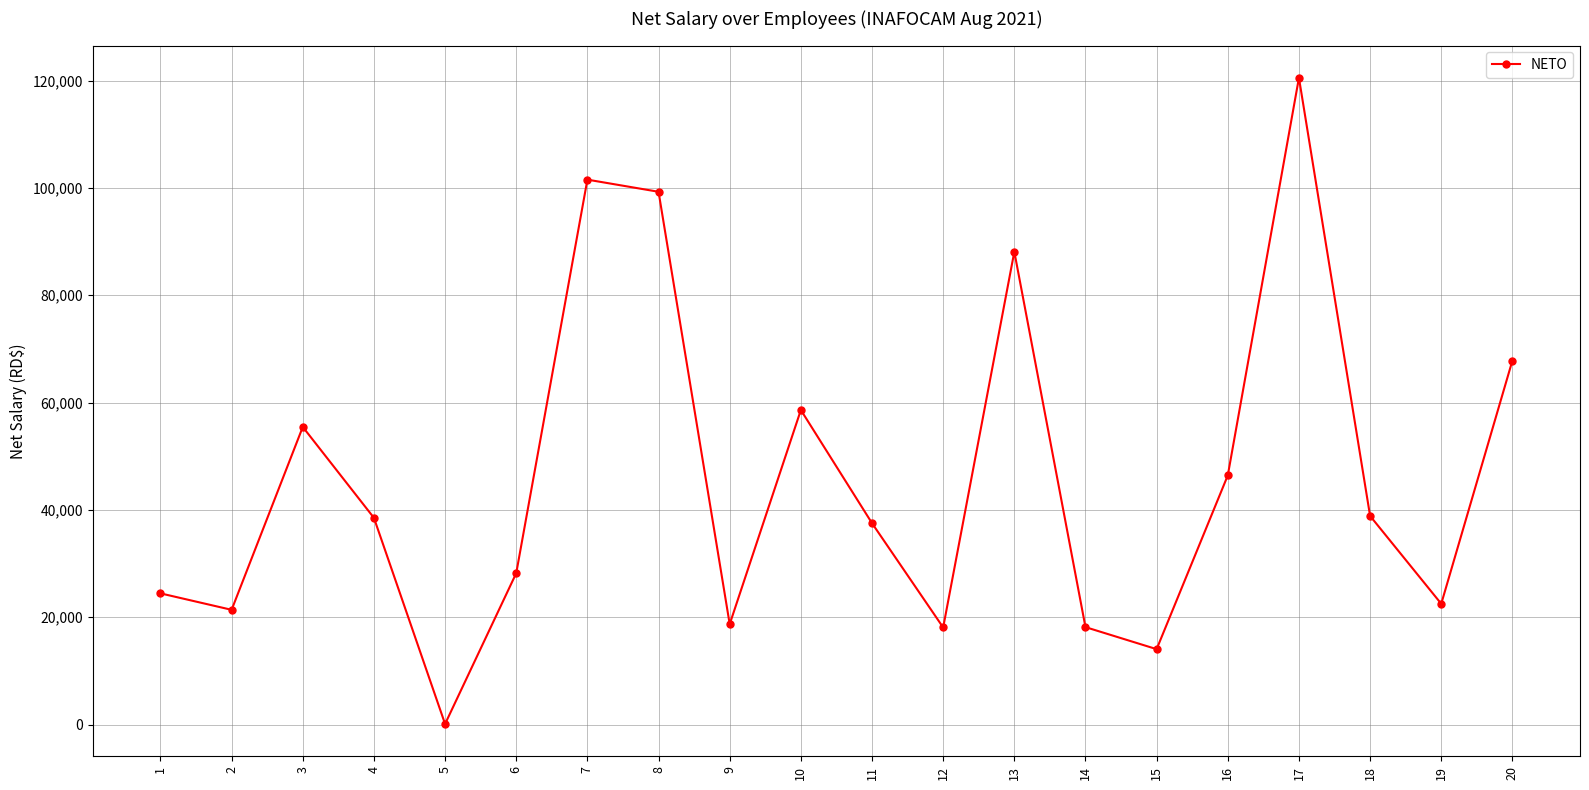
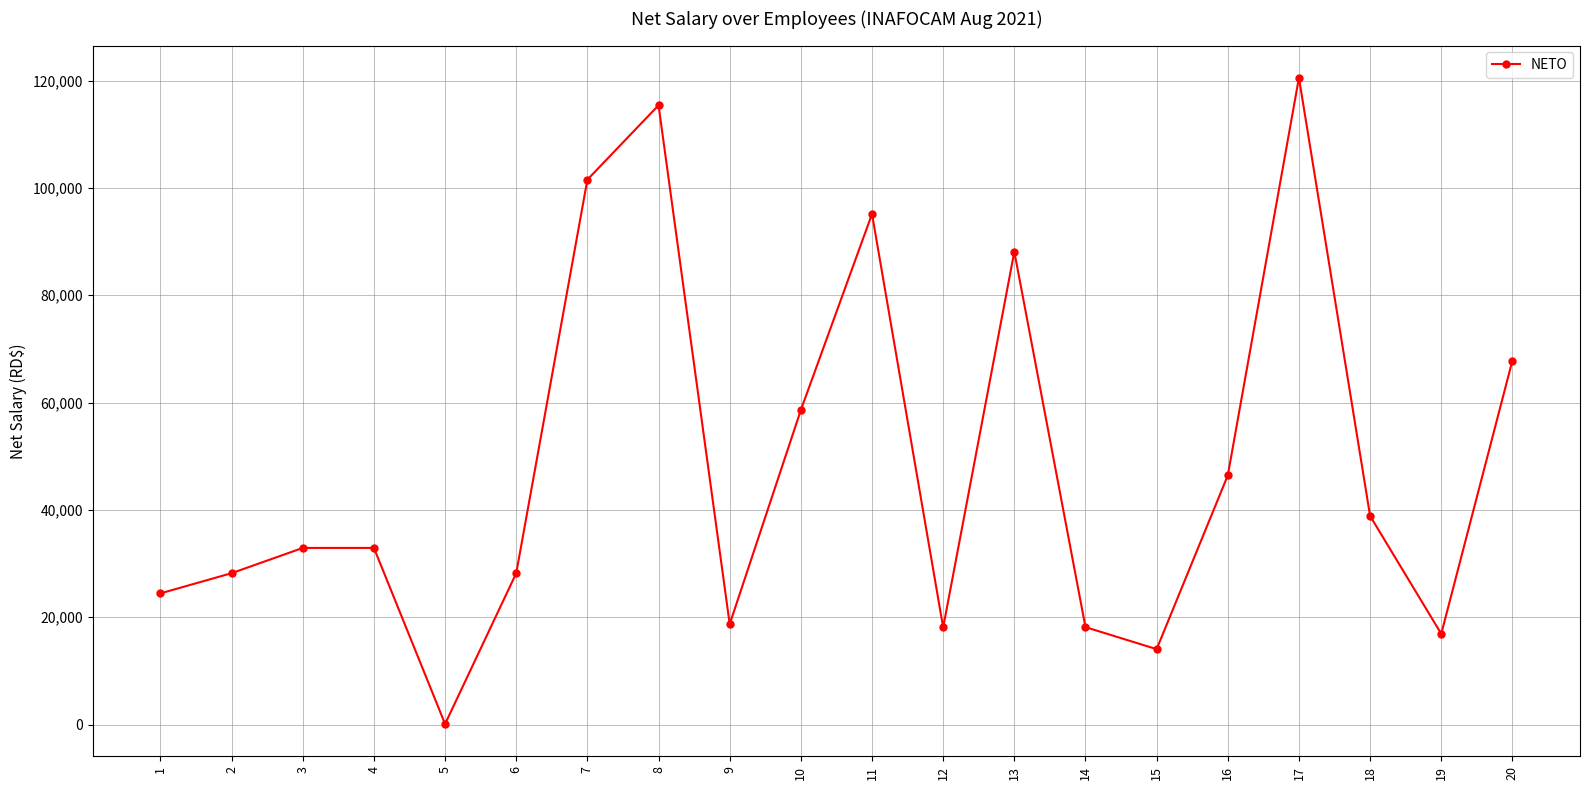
2: 21,000 -> 28,000
3: 55,000 -> 33,000
4: 39,000 -> 33,000
8: 99,000 -> 115,000
11: 38,000 -> 95,000
19: 22,000 -> 17,000
